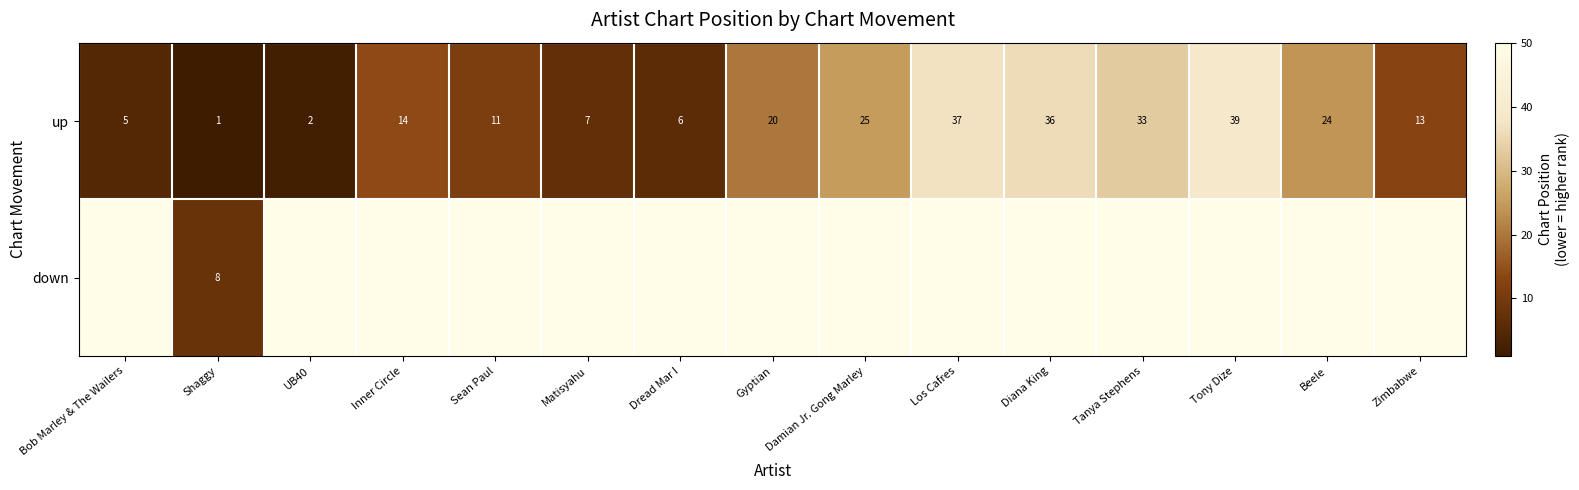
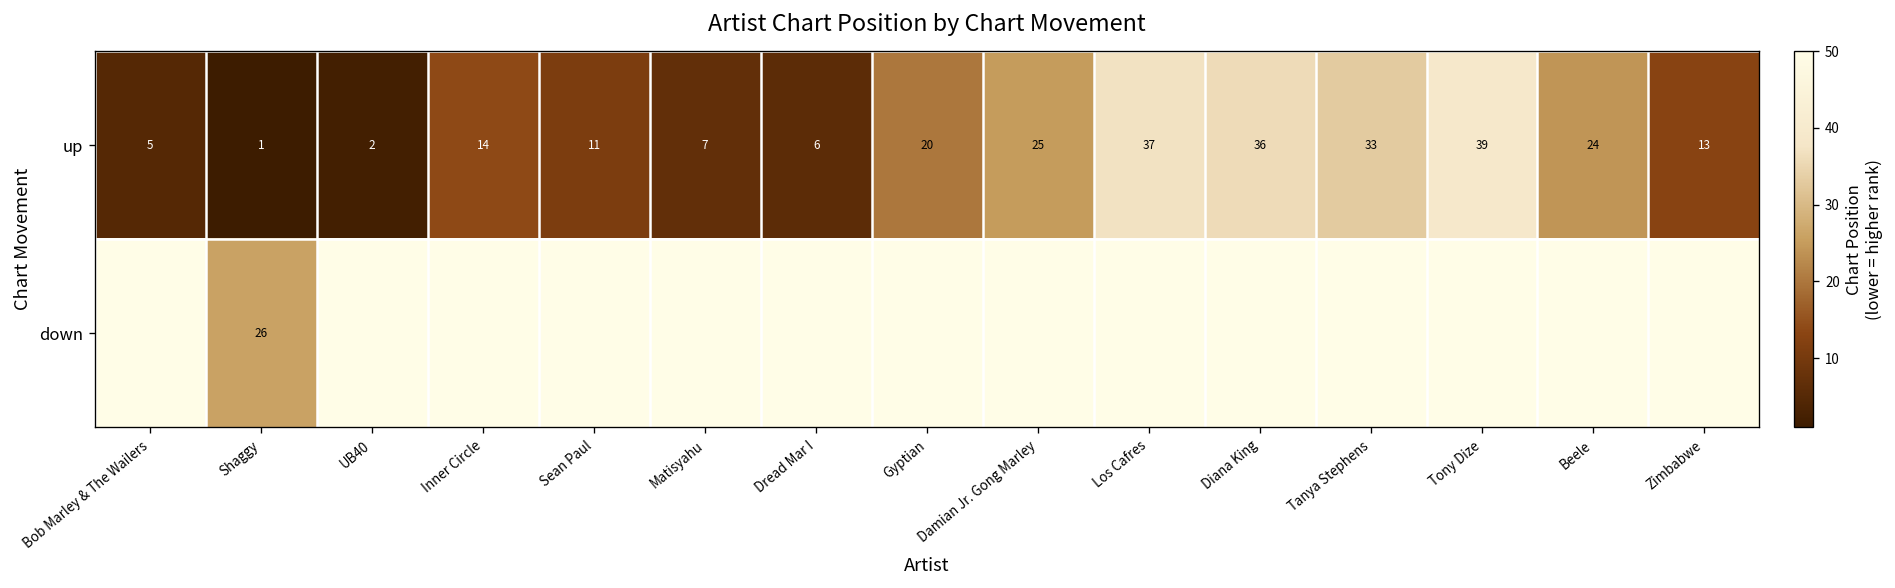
down, Shaggy: 8 -> 26
